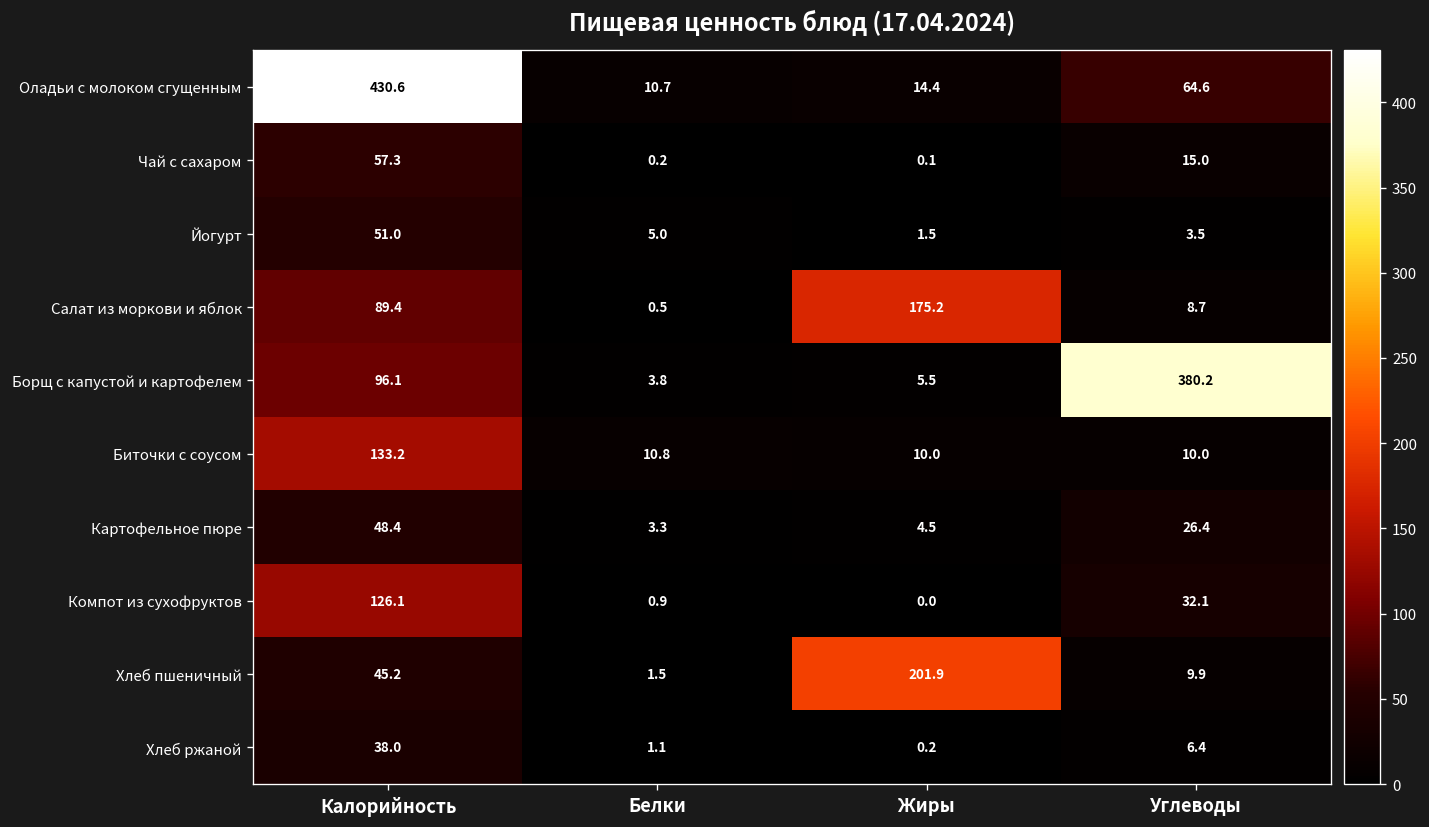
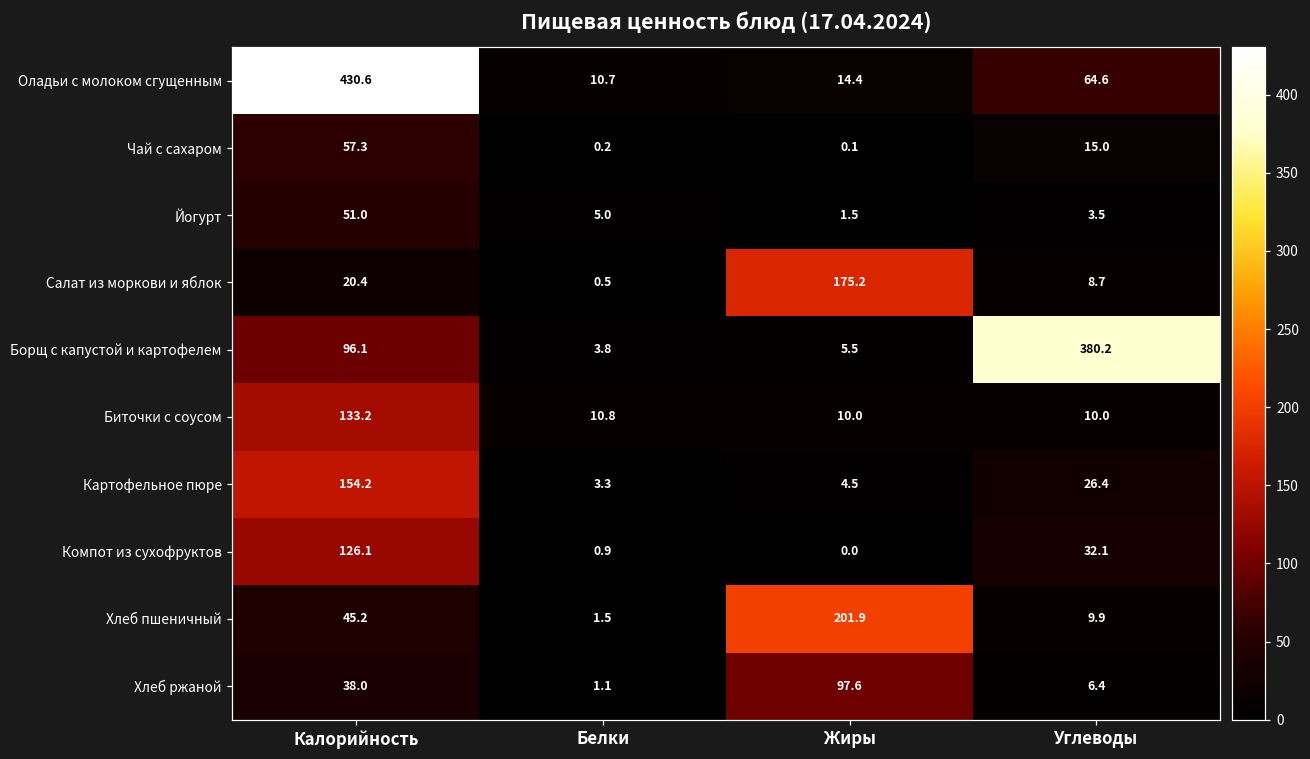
Салат из моркови и яблок, Калорийность: 89.4 -> 20.4
Картофельное пюре, Калорийность: 48.4 -> 154.2
Хлеб ржаной, Жиры: 0.2 -> 97.6
